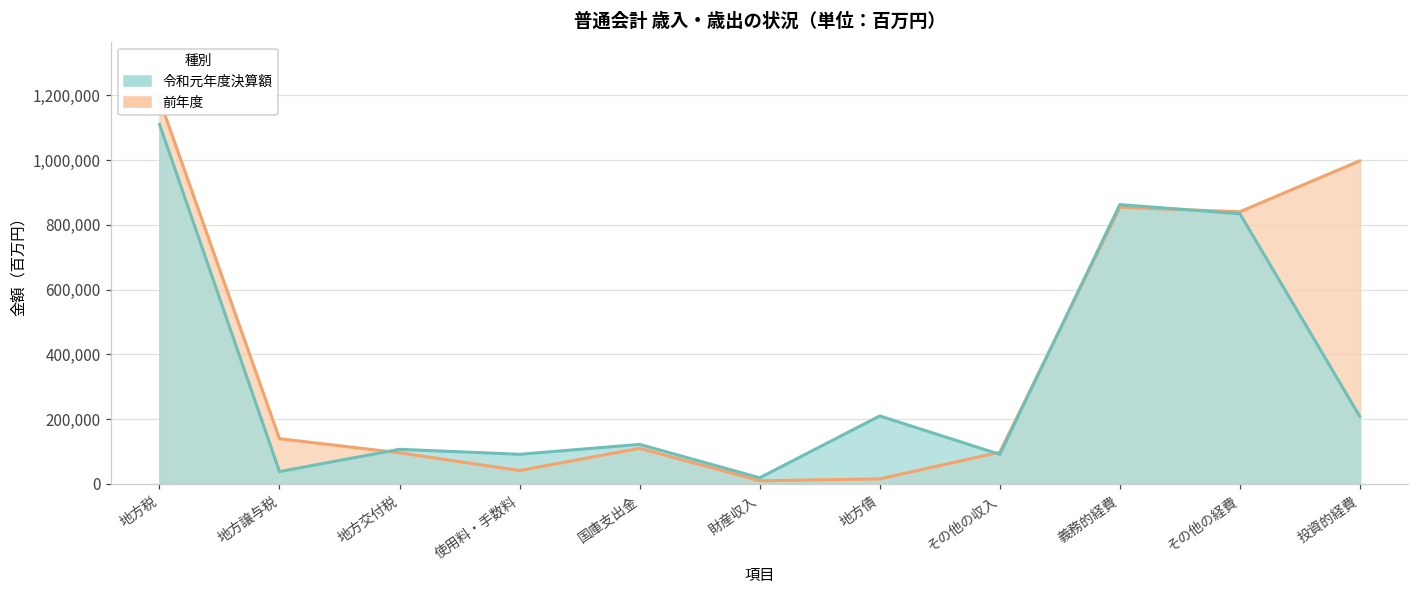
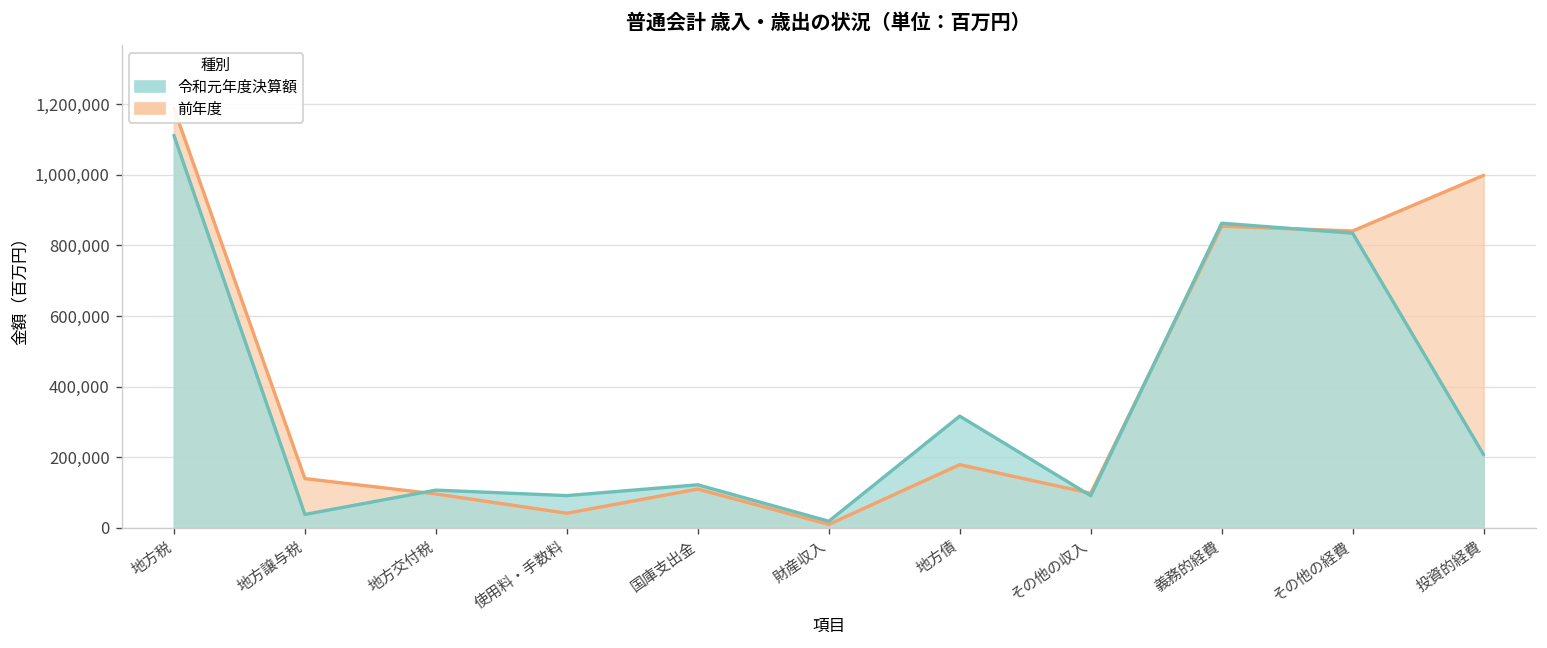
前年度, 地方債: 20,000 -> 180,000
令和元年度決算額, 地方債: 210,000 -> 320,000
